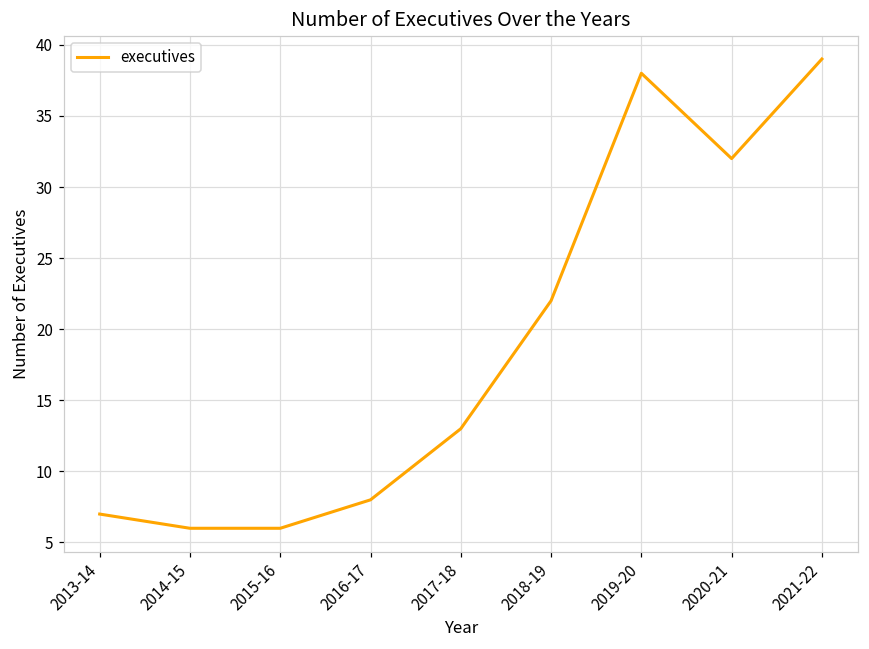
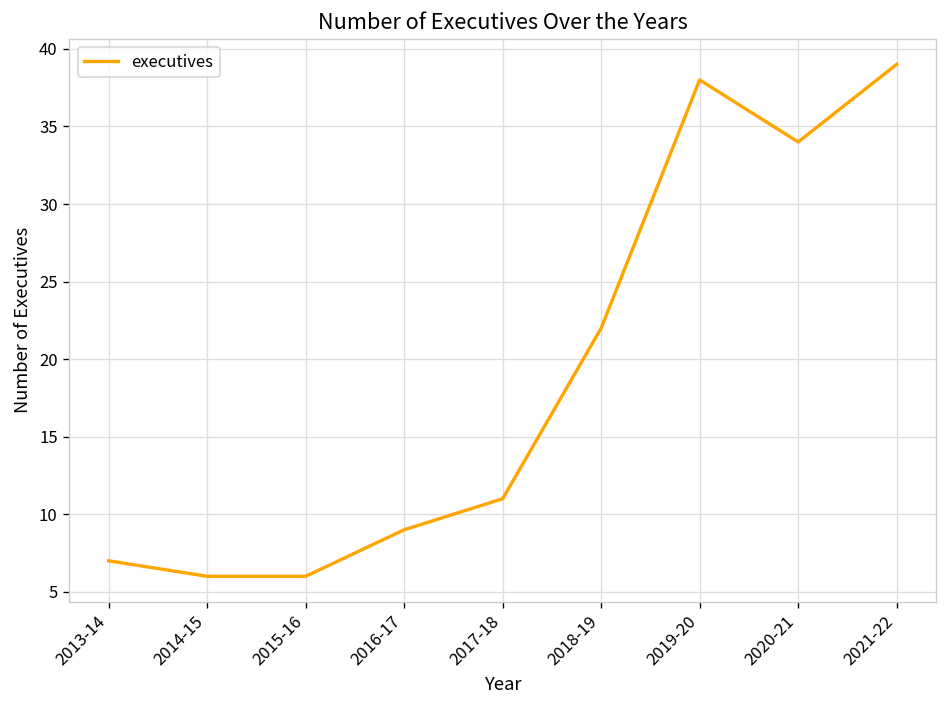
2016-17: 8 -> 9
2017-18: 13 -> 11
2020-21: 32 -> 34
